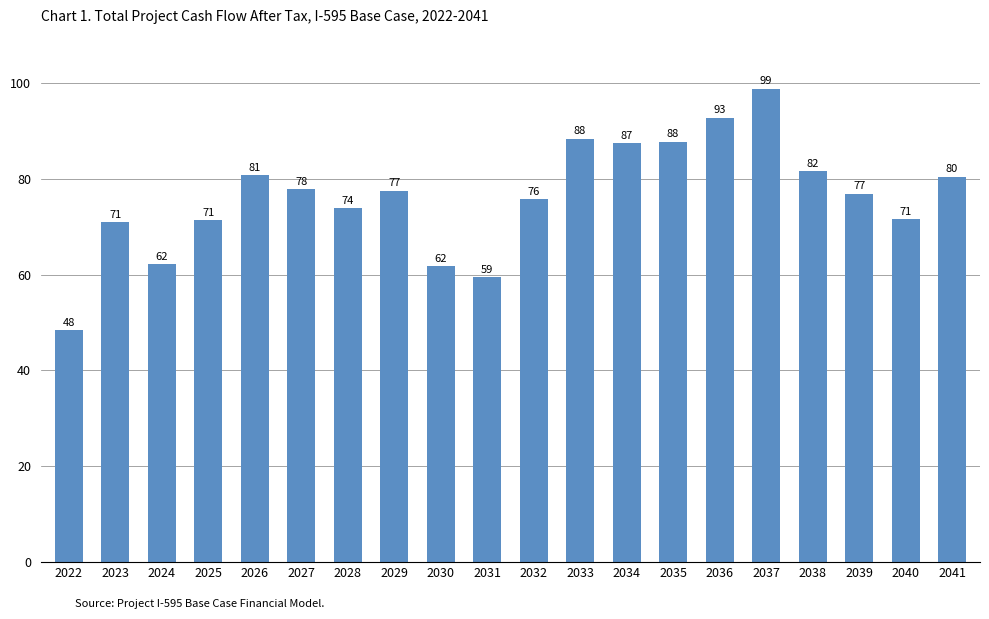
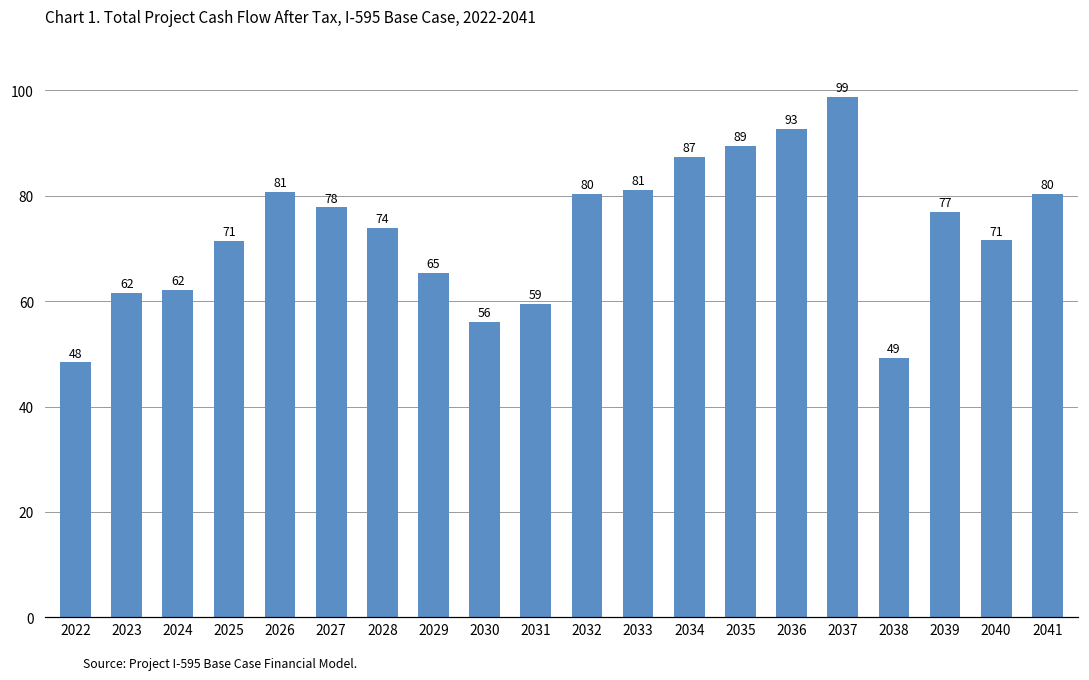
2023: 71 -> 62
2029: 77 -> 65
2030: 62 -> 56
2032: 76 -> 80
2033: 88 -> 81
2035: 88 -> 89
2038: 82 -> 49
